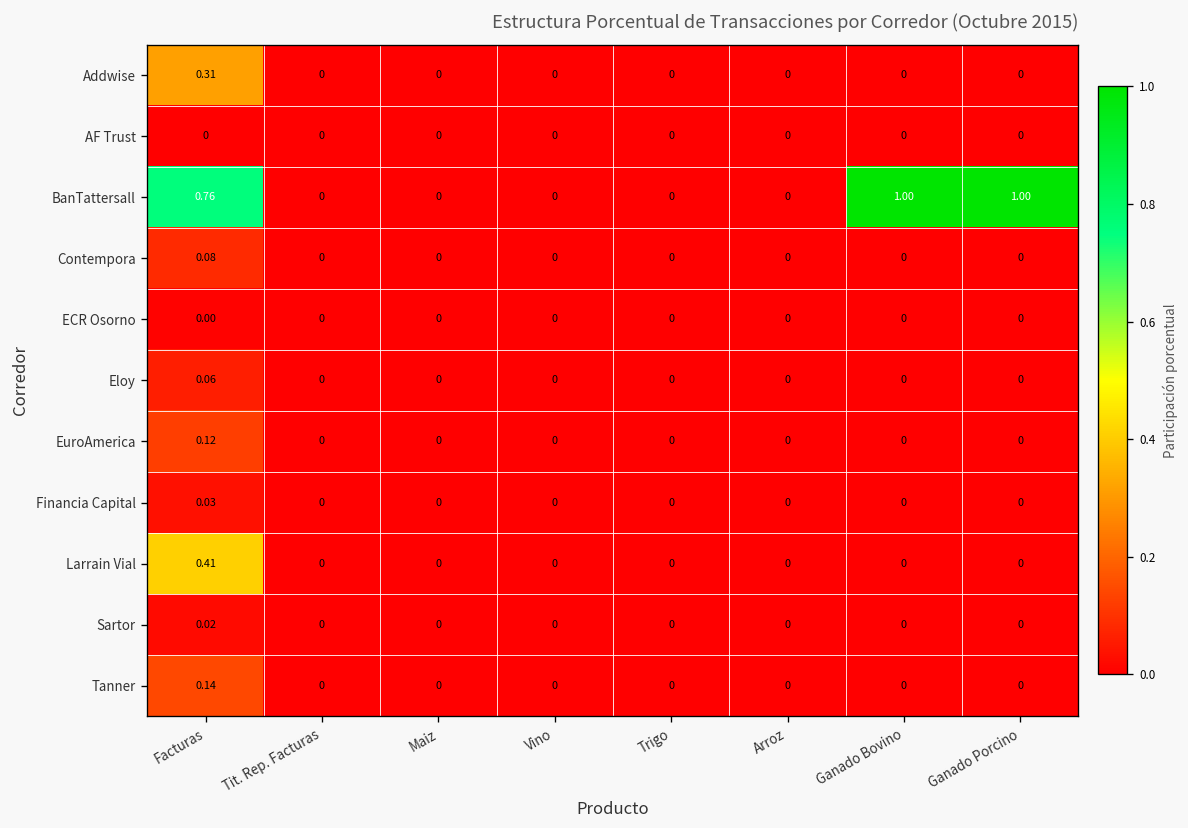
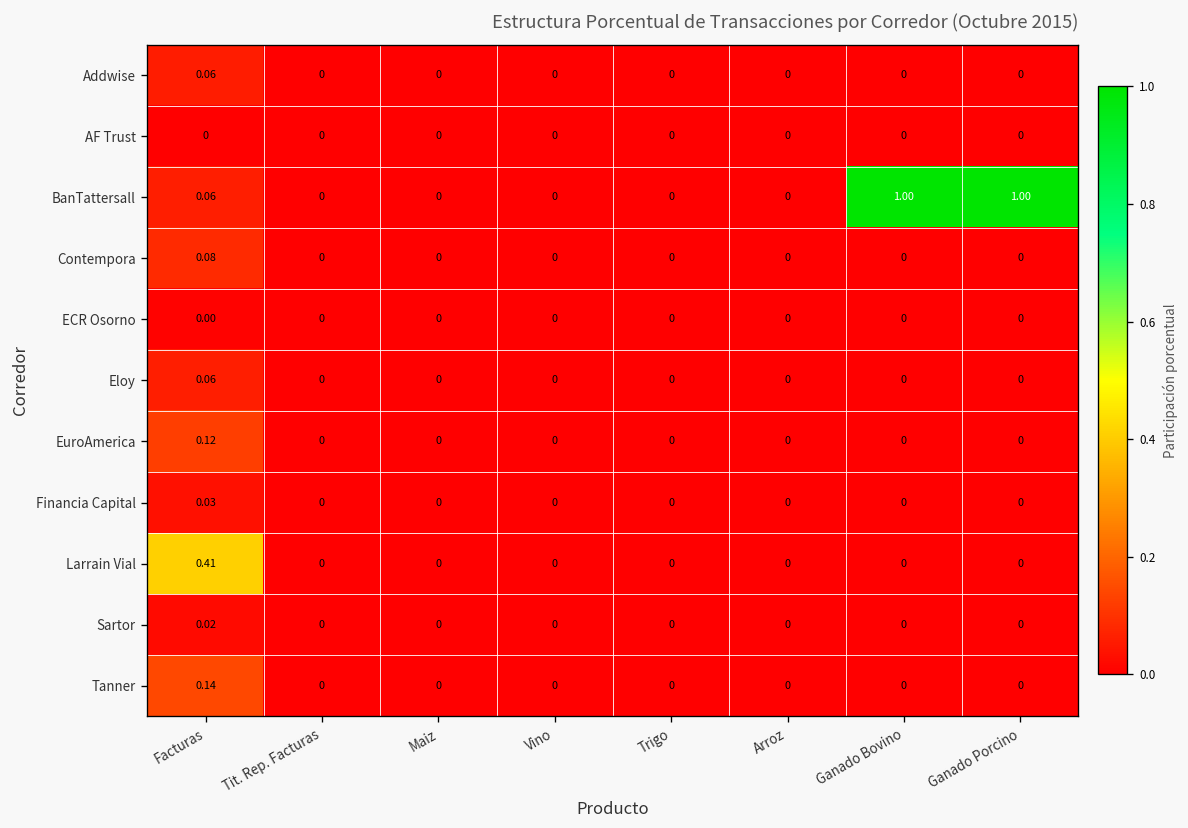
Addwise, Facturas: 0.31 -> 0.06
BanTattersall, Facturas: 0.76 -> 0.06
